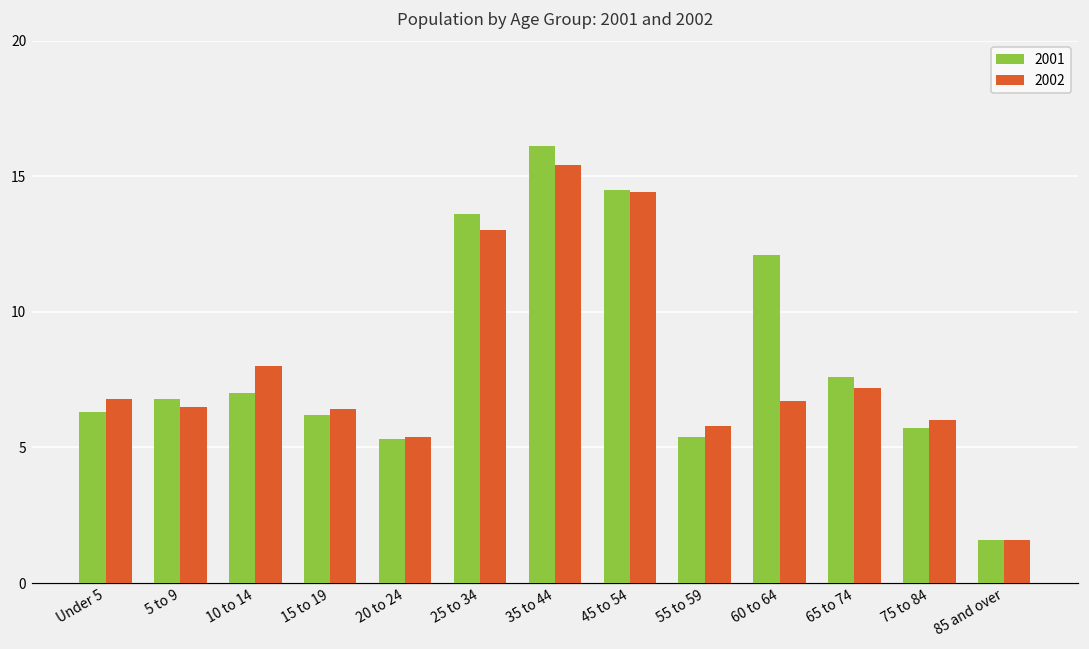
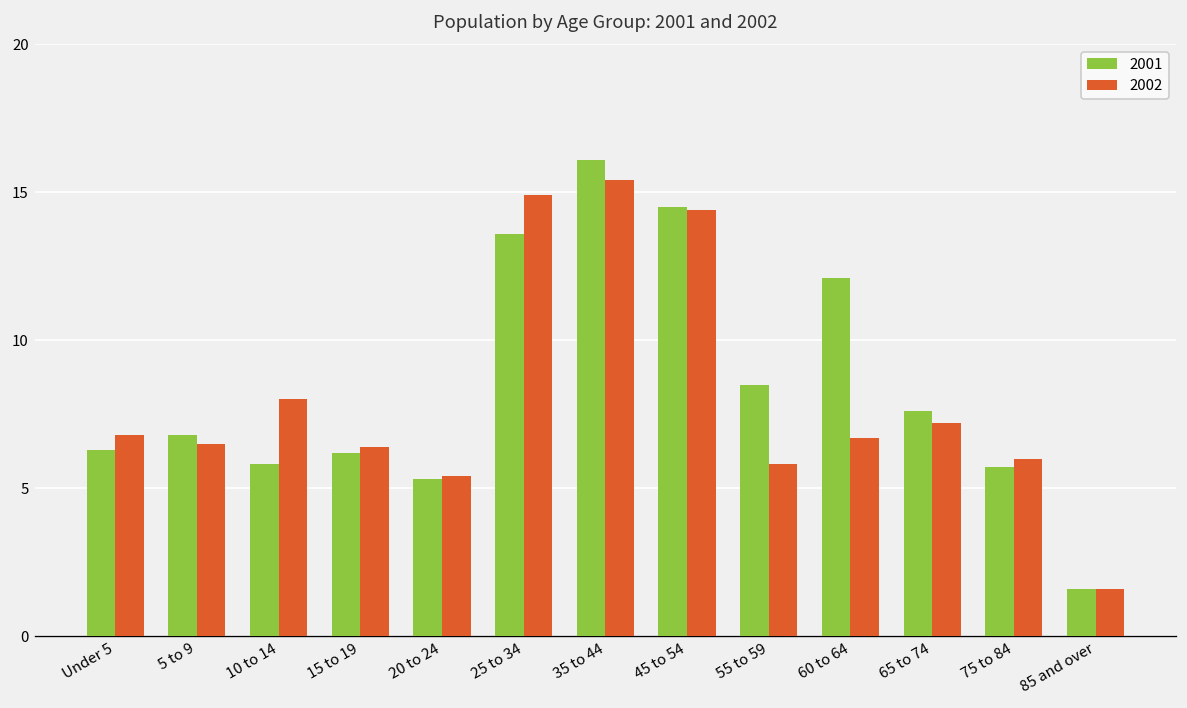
2001, 10 to 14: 7.0 -> 5.8
2002, 25 to 34: 13.0 -> 14.9
2001, 55 to 59: 5.4 -> 8.5
